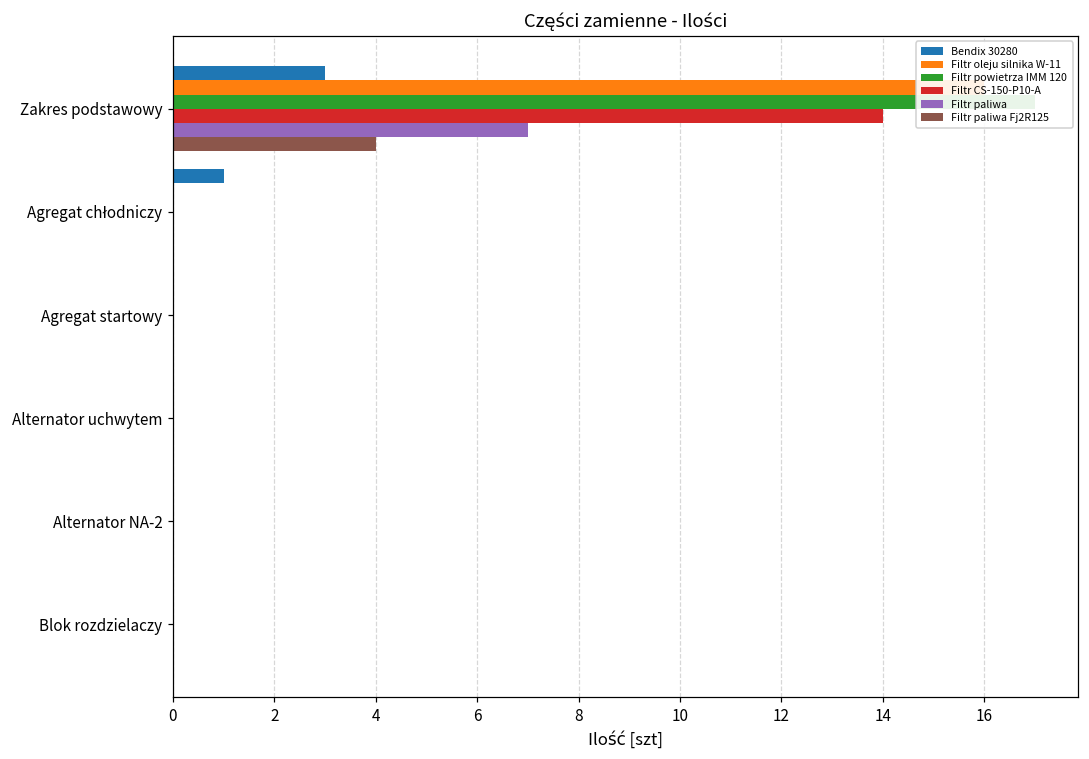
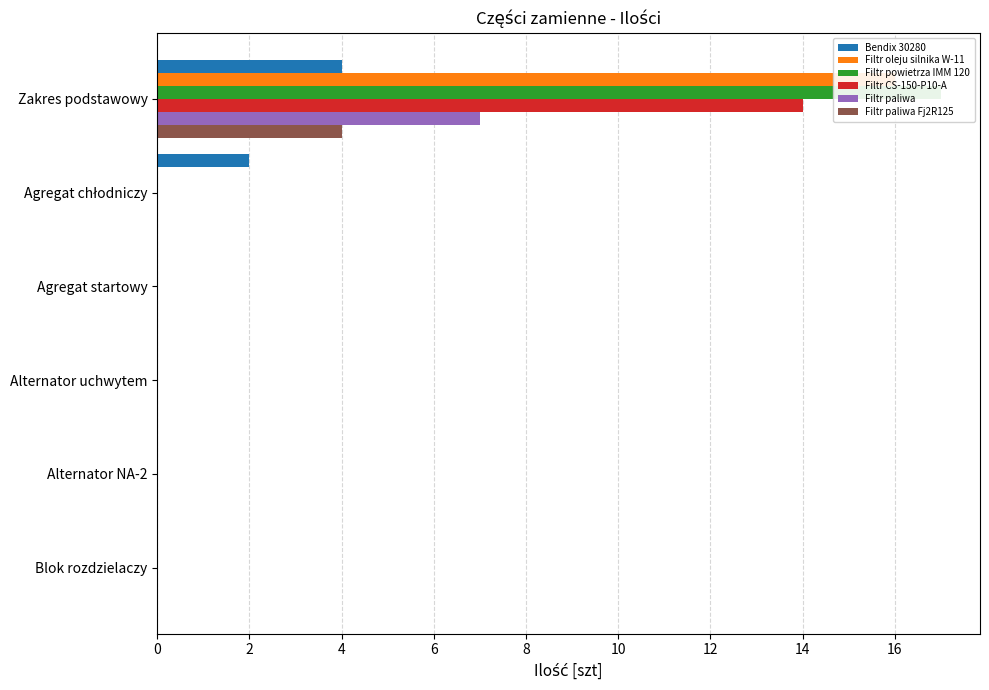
Bendix 30280, Zakres podstawowy: 3 -> 4
Bendix 30280, Agregat chłodniczy: 1 -> 2
